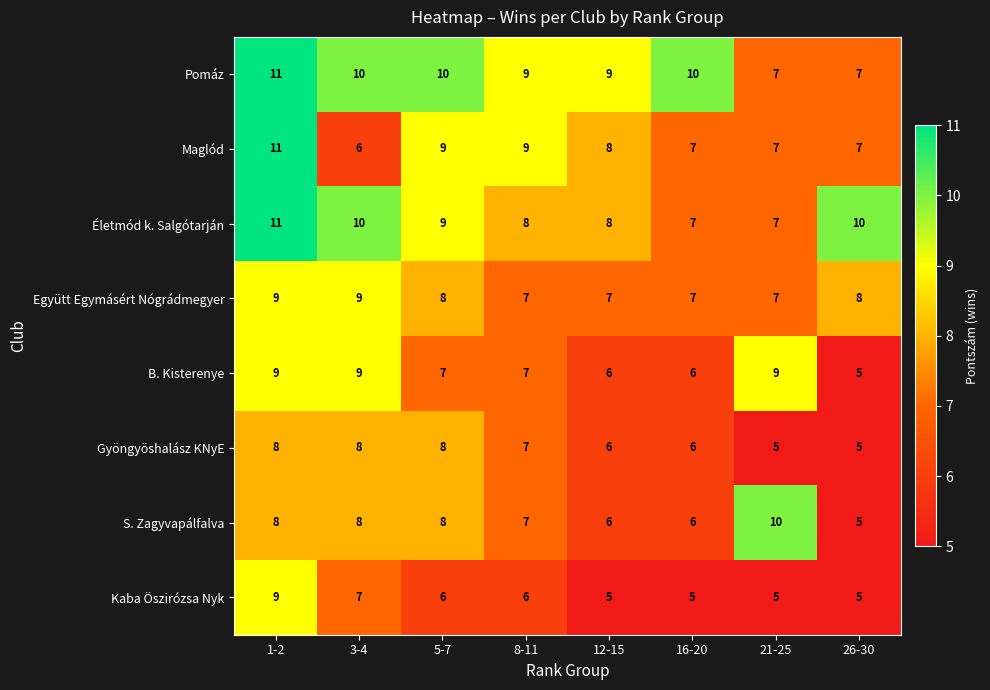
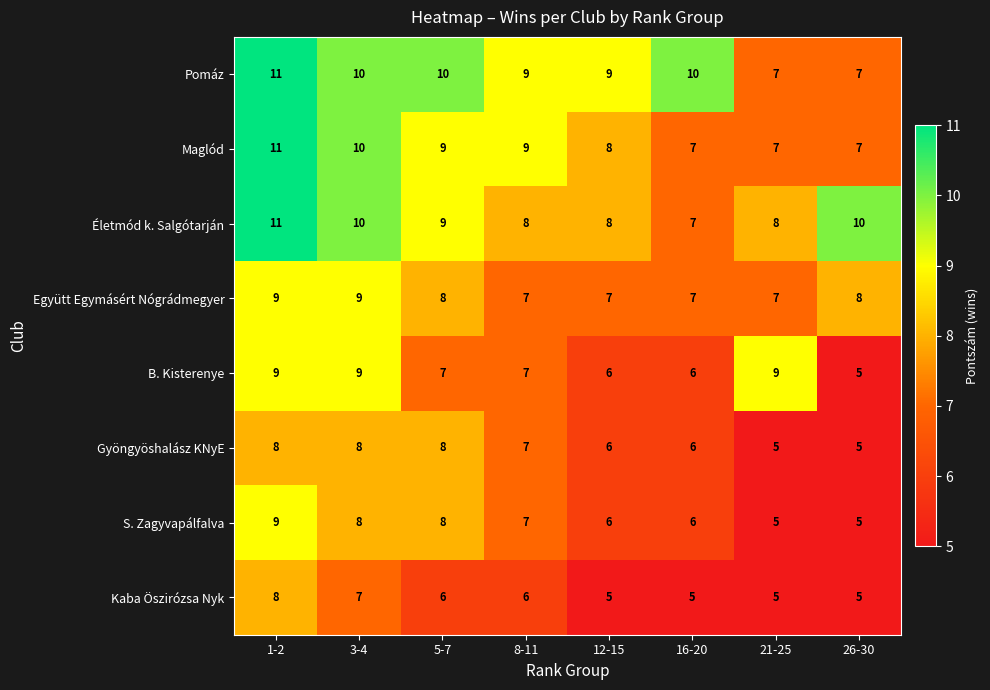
Maglód, 3-4: 6 -> 10
Életmód k. Salgótarján, 21-25: 7 -> 8
S. Zagyvapálfalva, 1-2: 8 -> 9
S. Zagyvapálfalva, 21-25: 10 -> 5
Kaba Öszirózsa Nyk, 1-2: 9 -> 8
